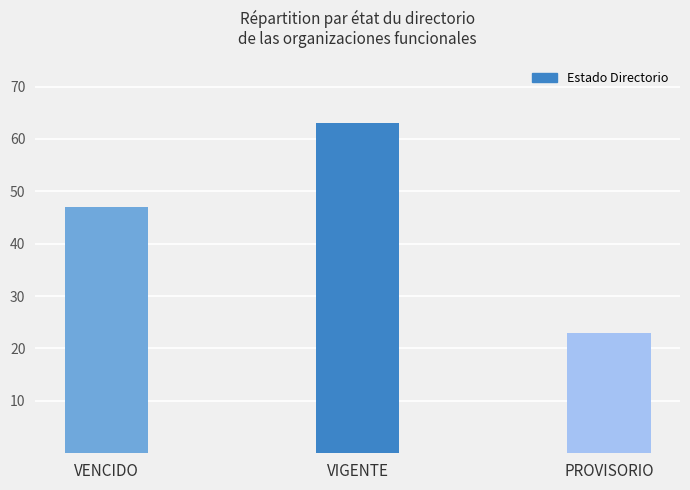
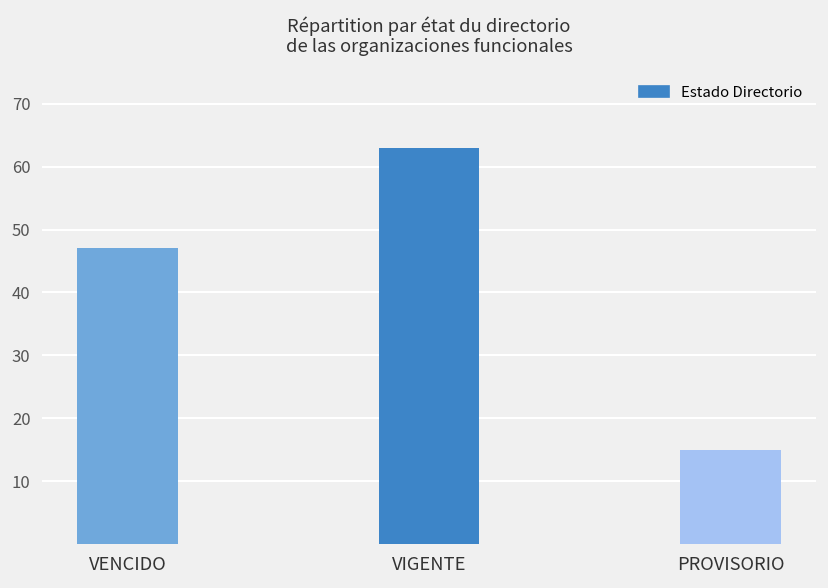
PROVISORIO: 23 -> 15
